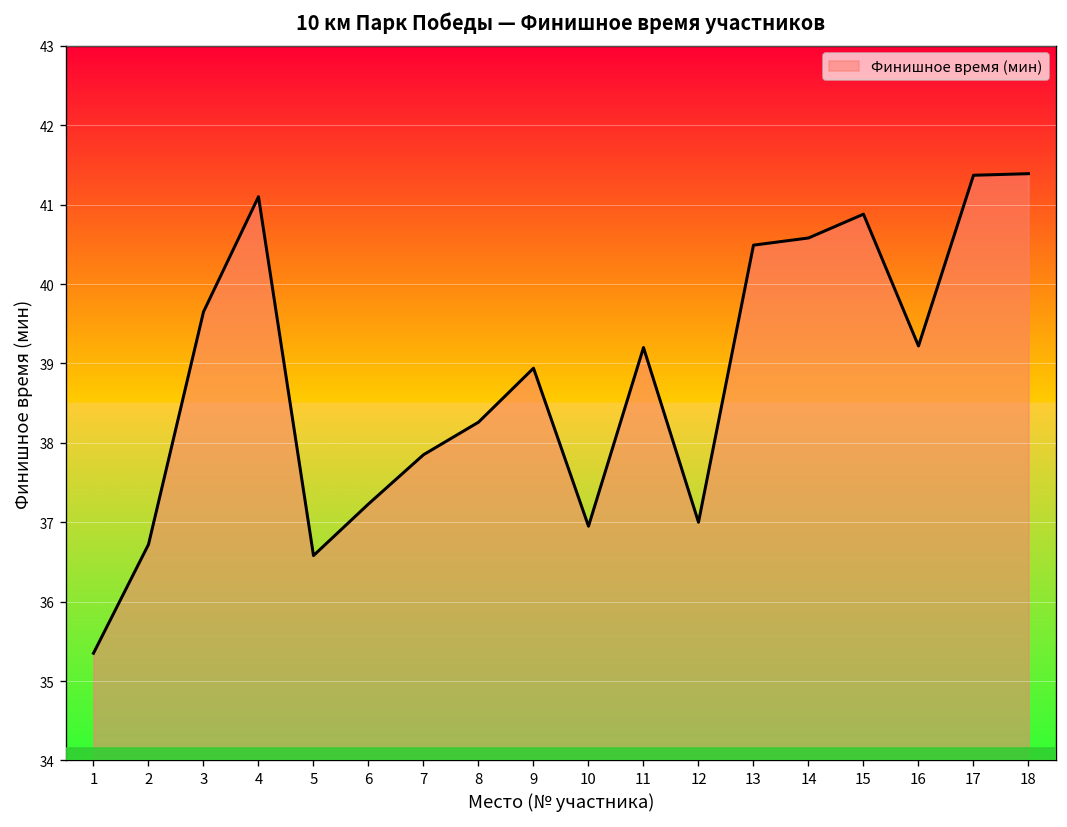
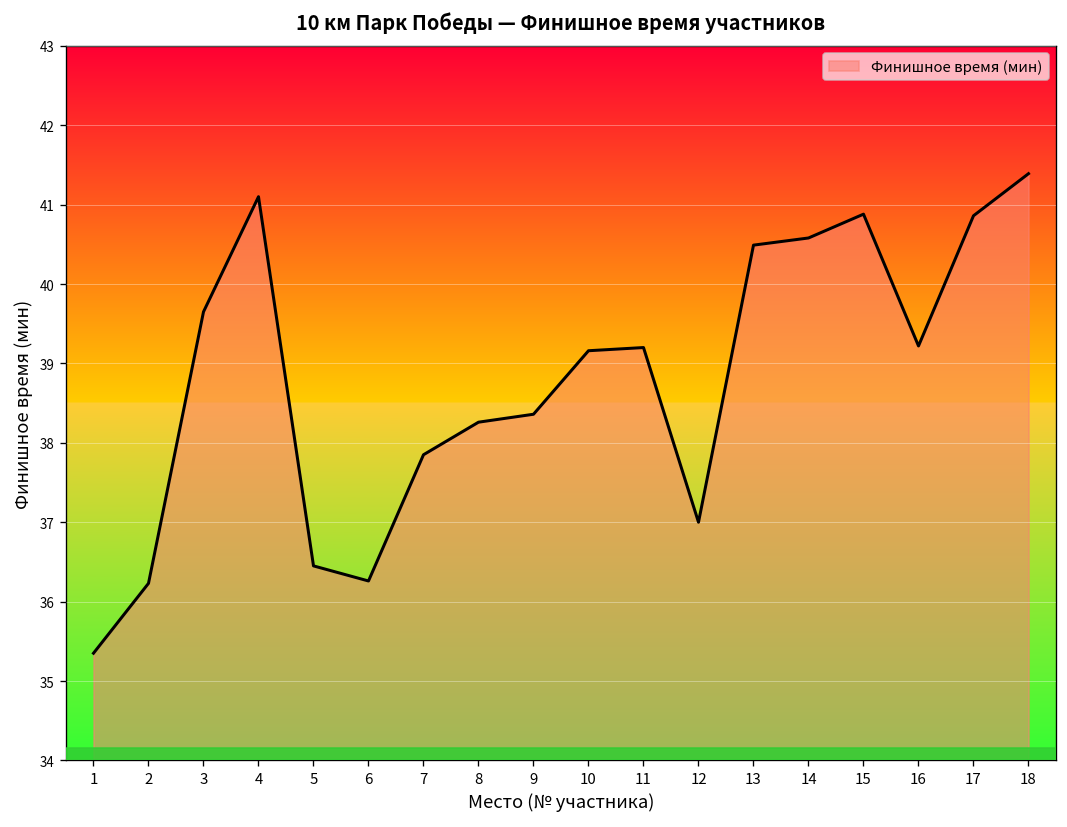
2: 36.7 -> 36.2
5: 36.6 -> 36.5
6: 37.2 -> 36.3
9: 38.9 -> 38.4
10: 37.0 -> 39.2
17: 41.4 -> 40.9
